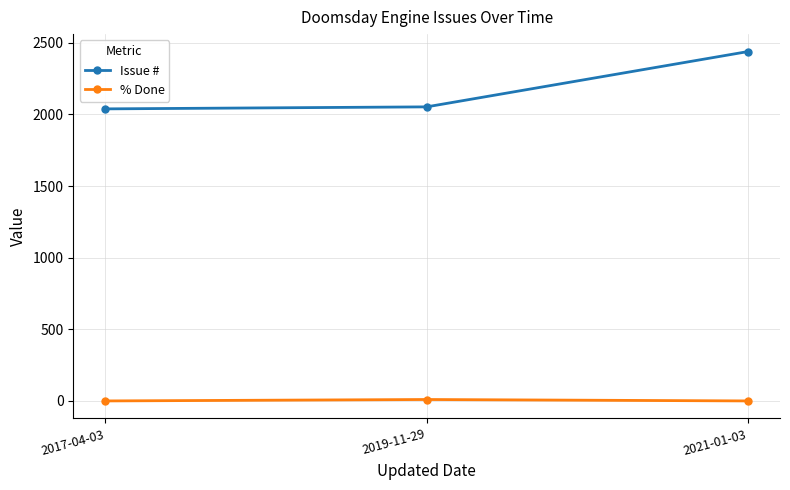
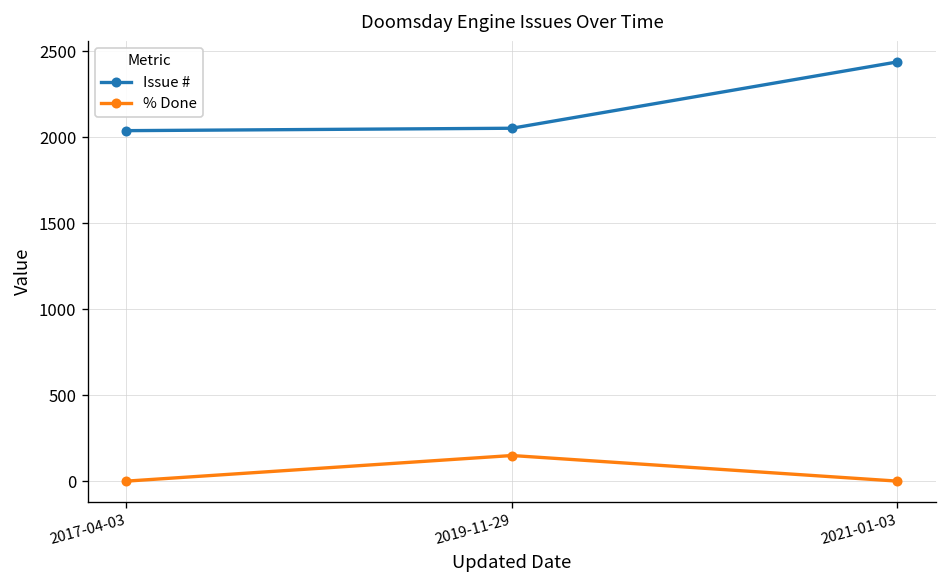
% Done, 2019-11-29: 10 -> 150
